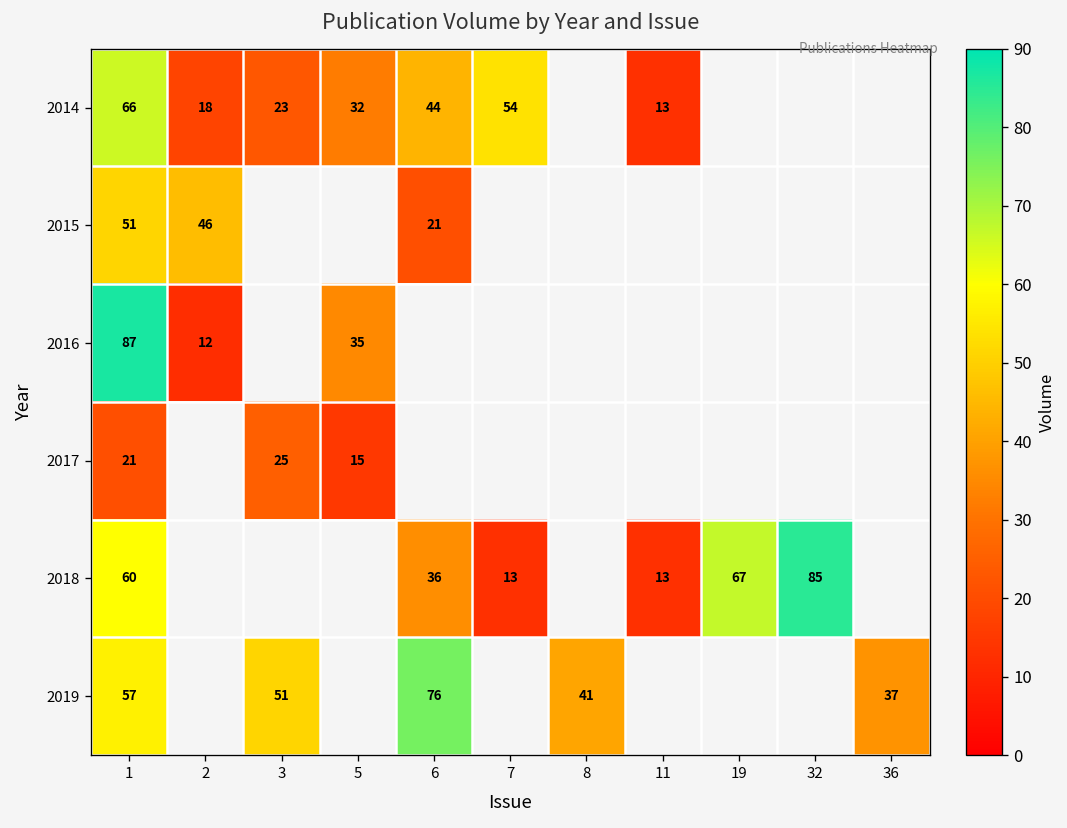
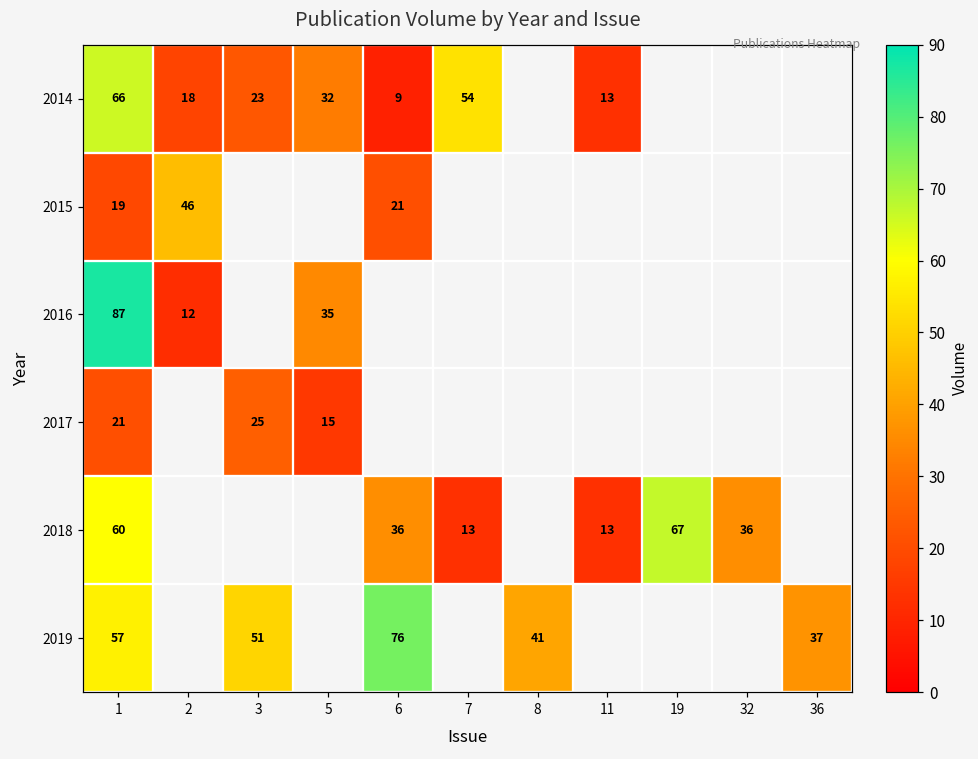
2014, 6: 44 -> 9
2015, 1: 51 -> 19
2018, 32: 85 -> 36
